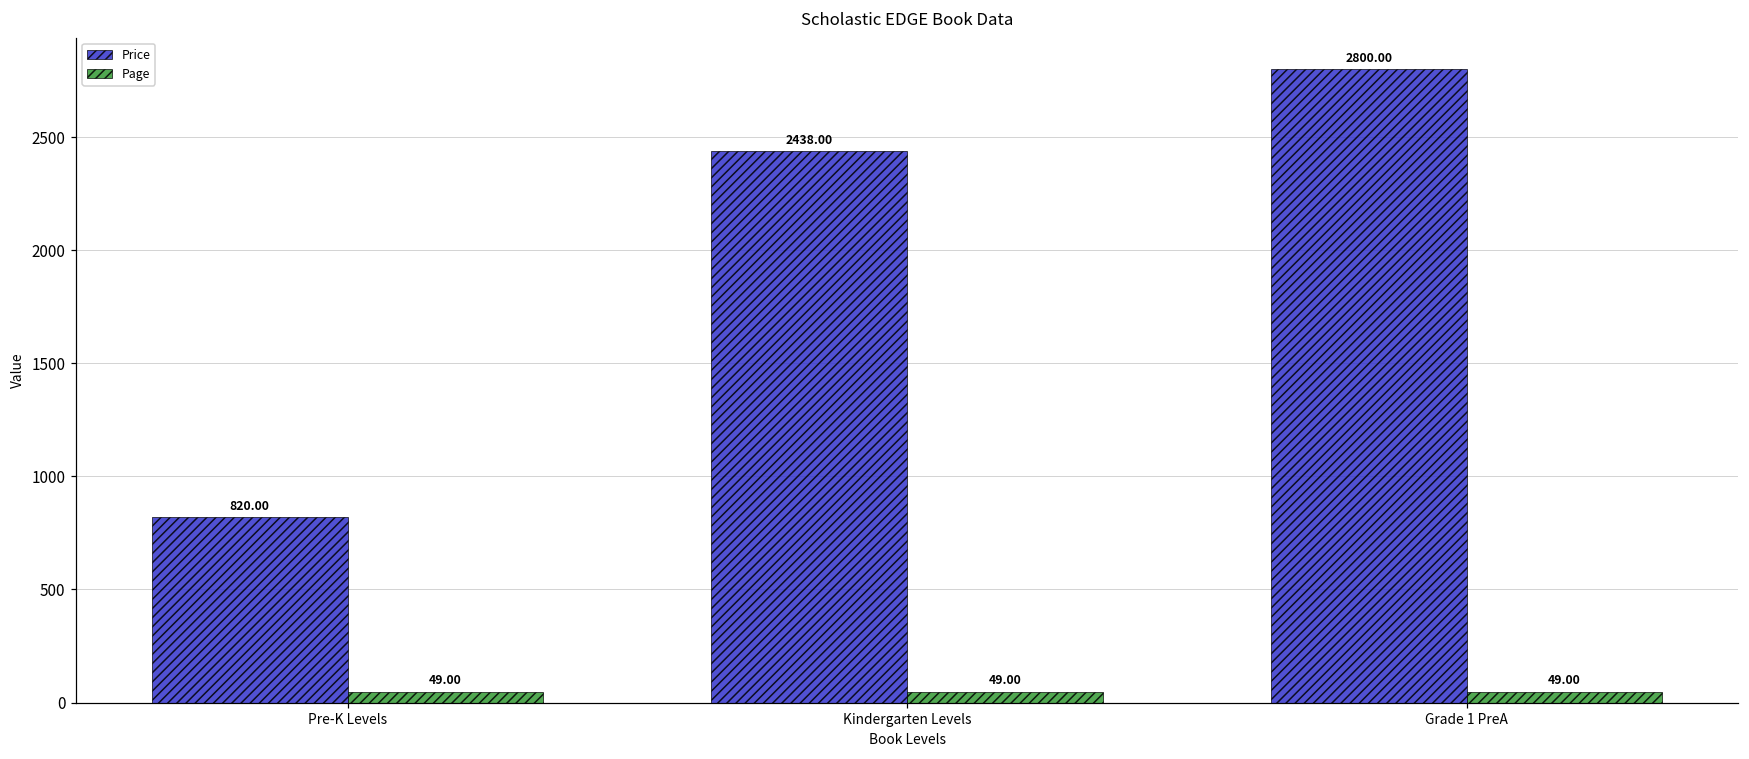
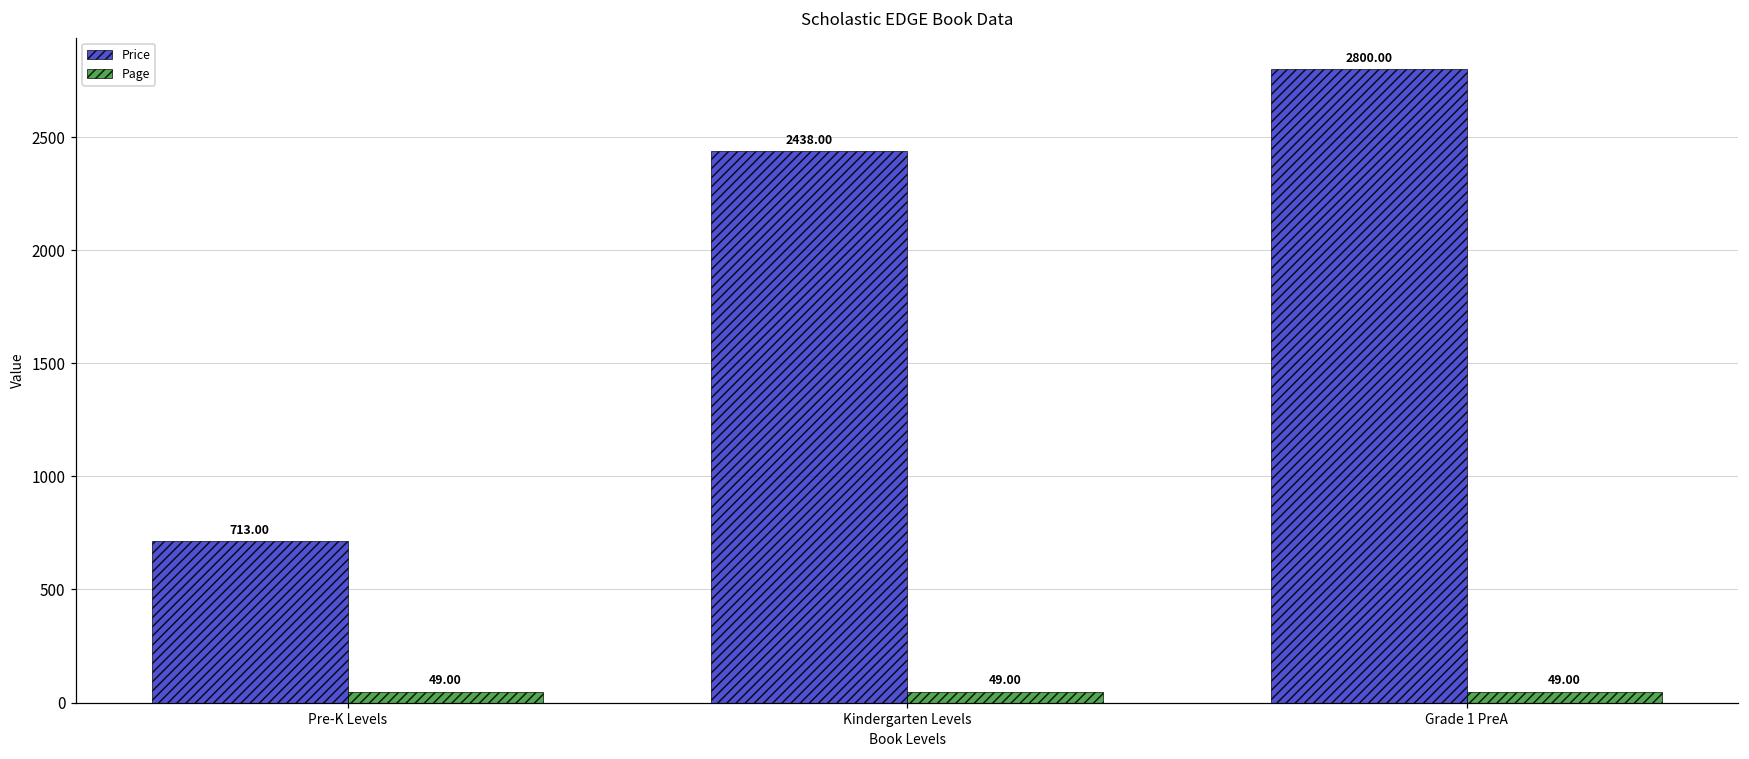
Price, Pre-K Levels: 820.00 -> 713.00
